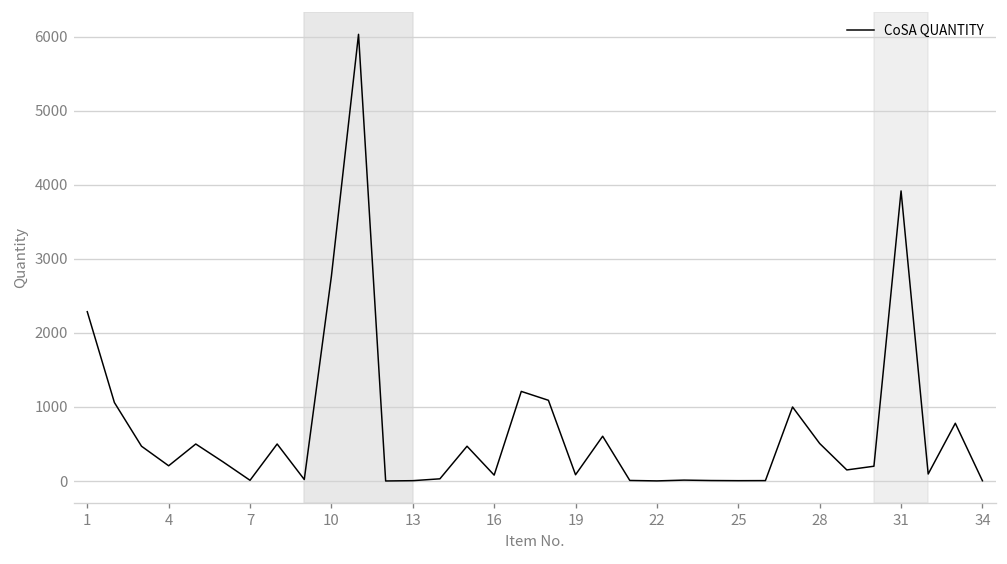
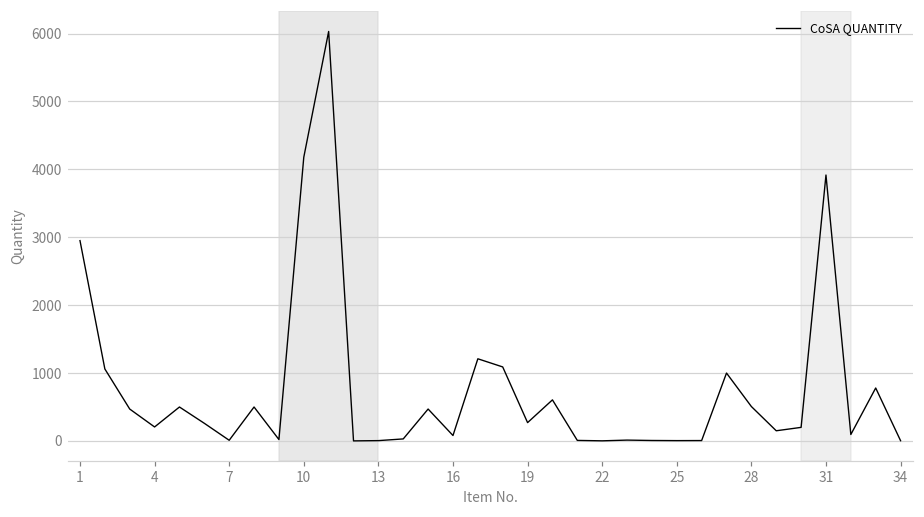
1: 2300 -> 3000
10: 2800 -> 4200
19: 100 -> 300
